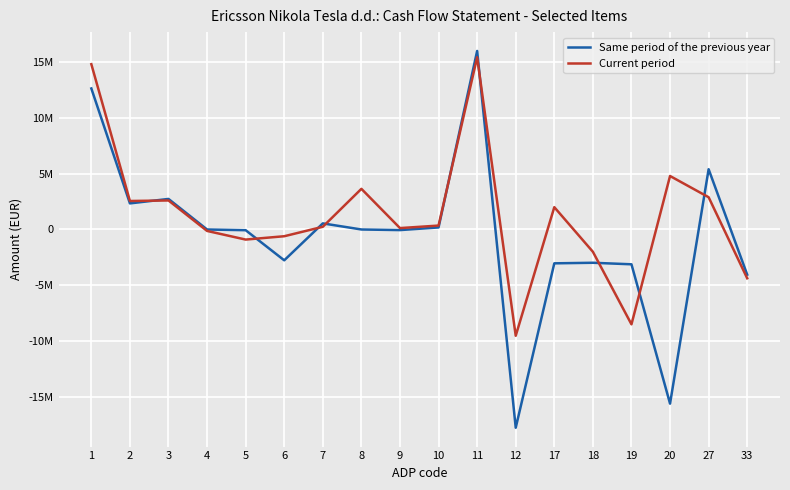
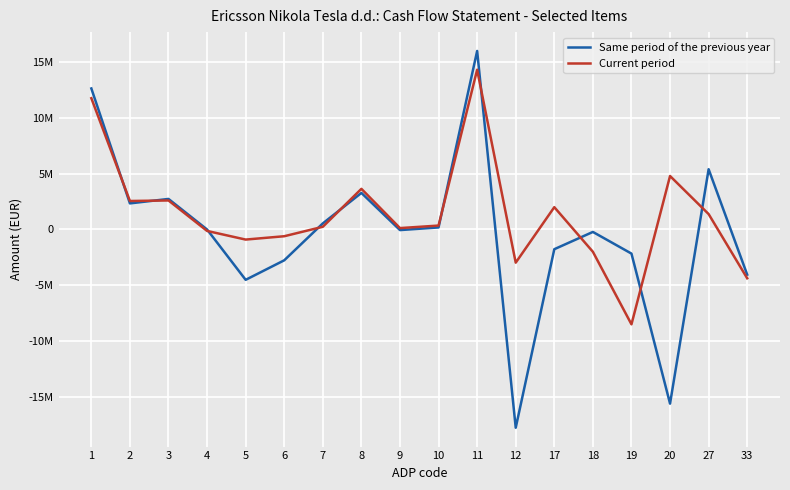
Current period, 1: 14800000 -> 11800000
Same period of the previous year, 5: -100000 -> -4500000
Same period of the previous year, 8: 0 -> 3300000
Current period, 11: 15400000 -> 14300000
Current period, 12: -9500000 -> -3000000
Same period of the previous year, 17: -3000000 -> -1800000
Same period of the previous year, 18: -3000000 -> -200000
Same period of the previous year, 19: -3100000 -> -2200000
Current period, 27: 2900000 -> 1400000
